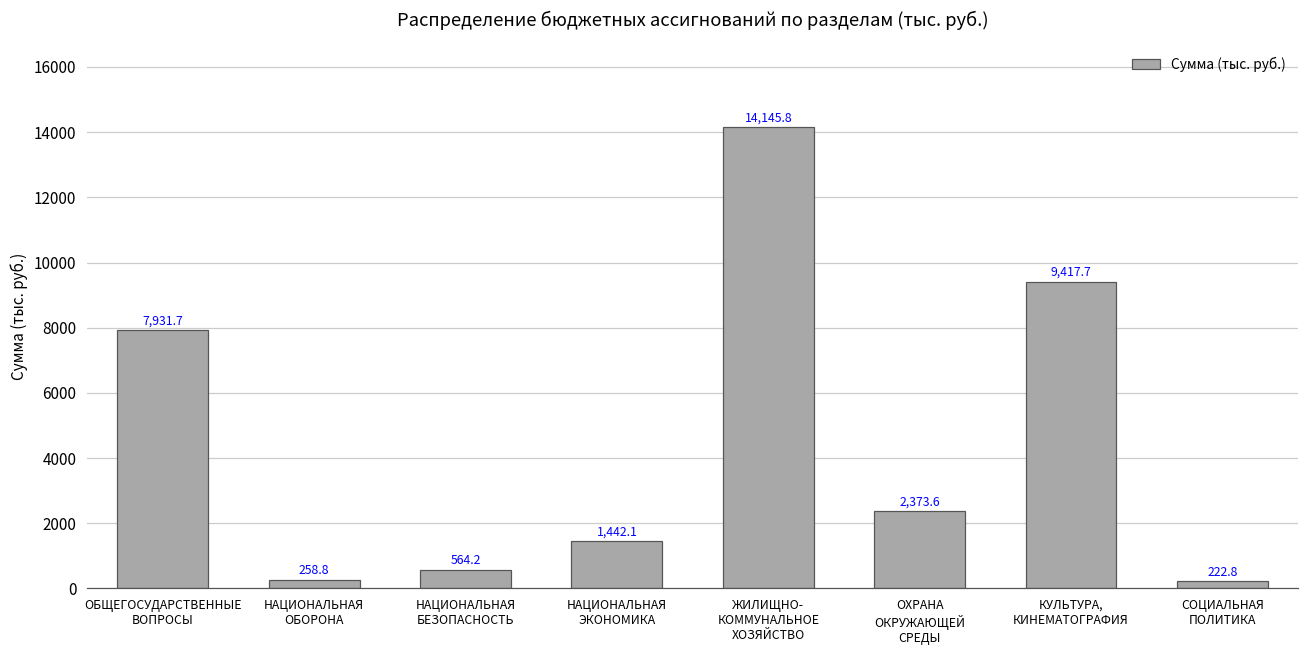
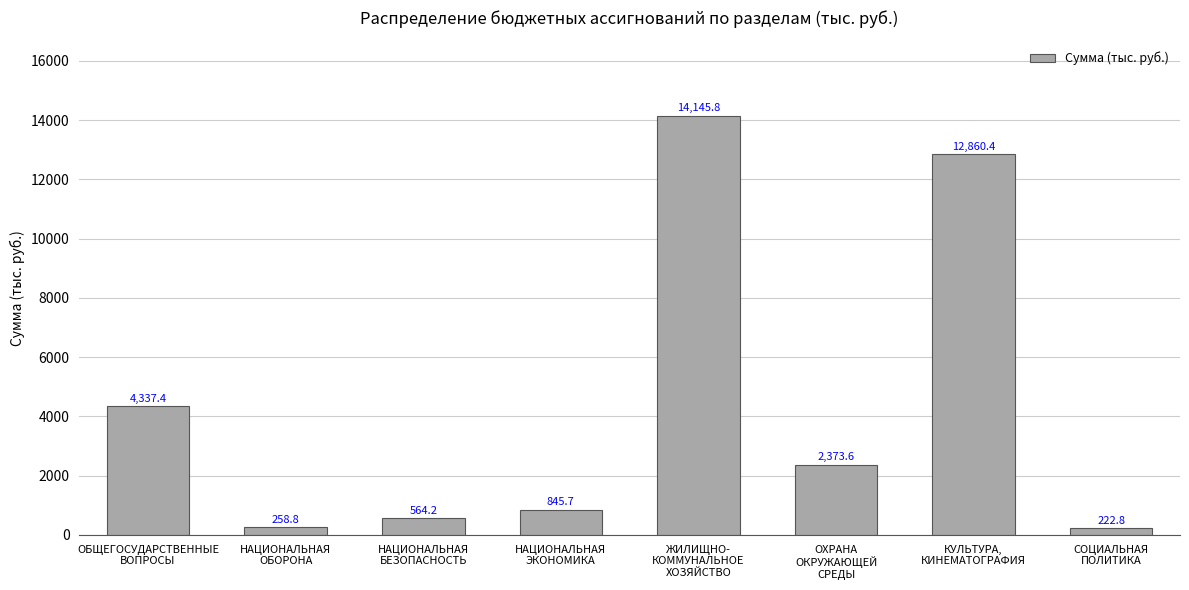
ОБЩЕГОСУДАРСТВЕННЫЕ ВОПРОСЫ: 7,931.7 -> 4,337.4
НАЦИОНАЛЬНАЯ ЭКОНОМИКА: 1,442.1 -> 845.7
КУЛЬТУРА, КИНЕМАТОГРАФИЯ: 9,417.7 -> 12,860.4
